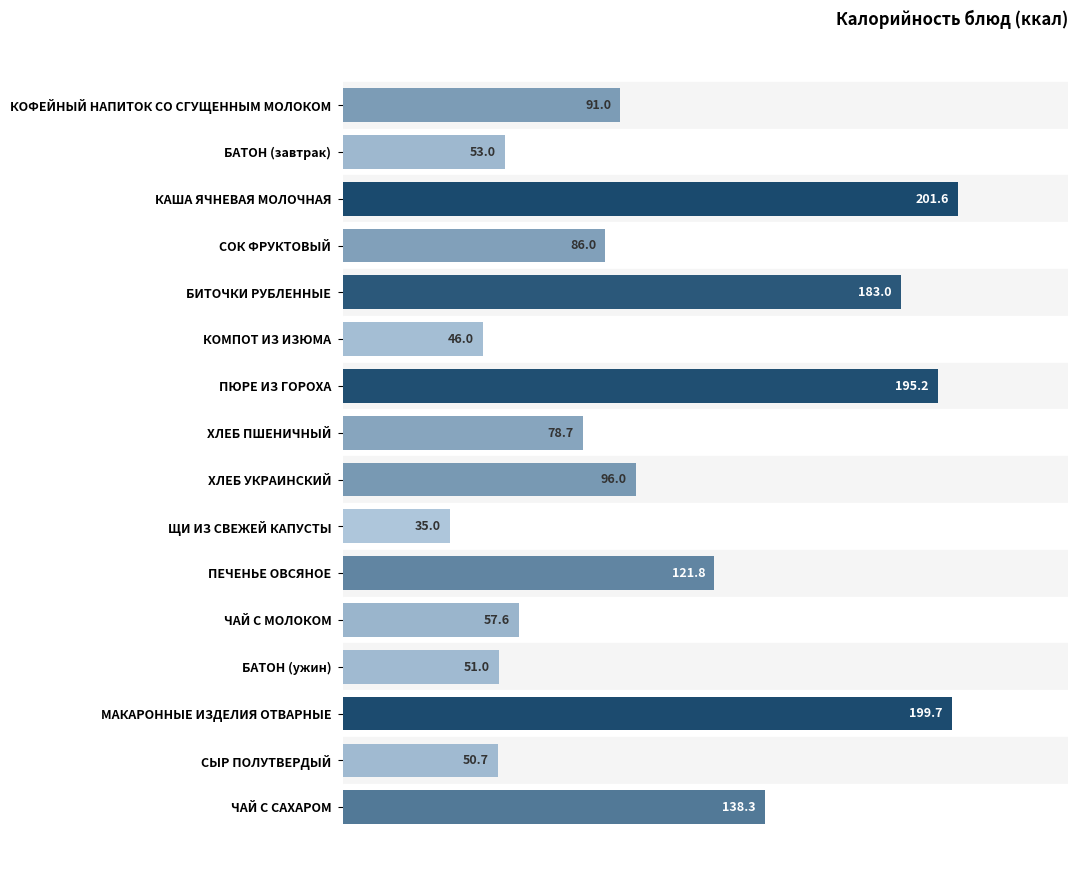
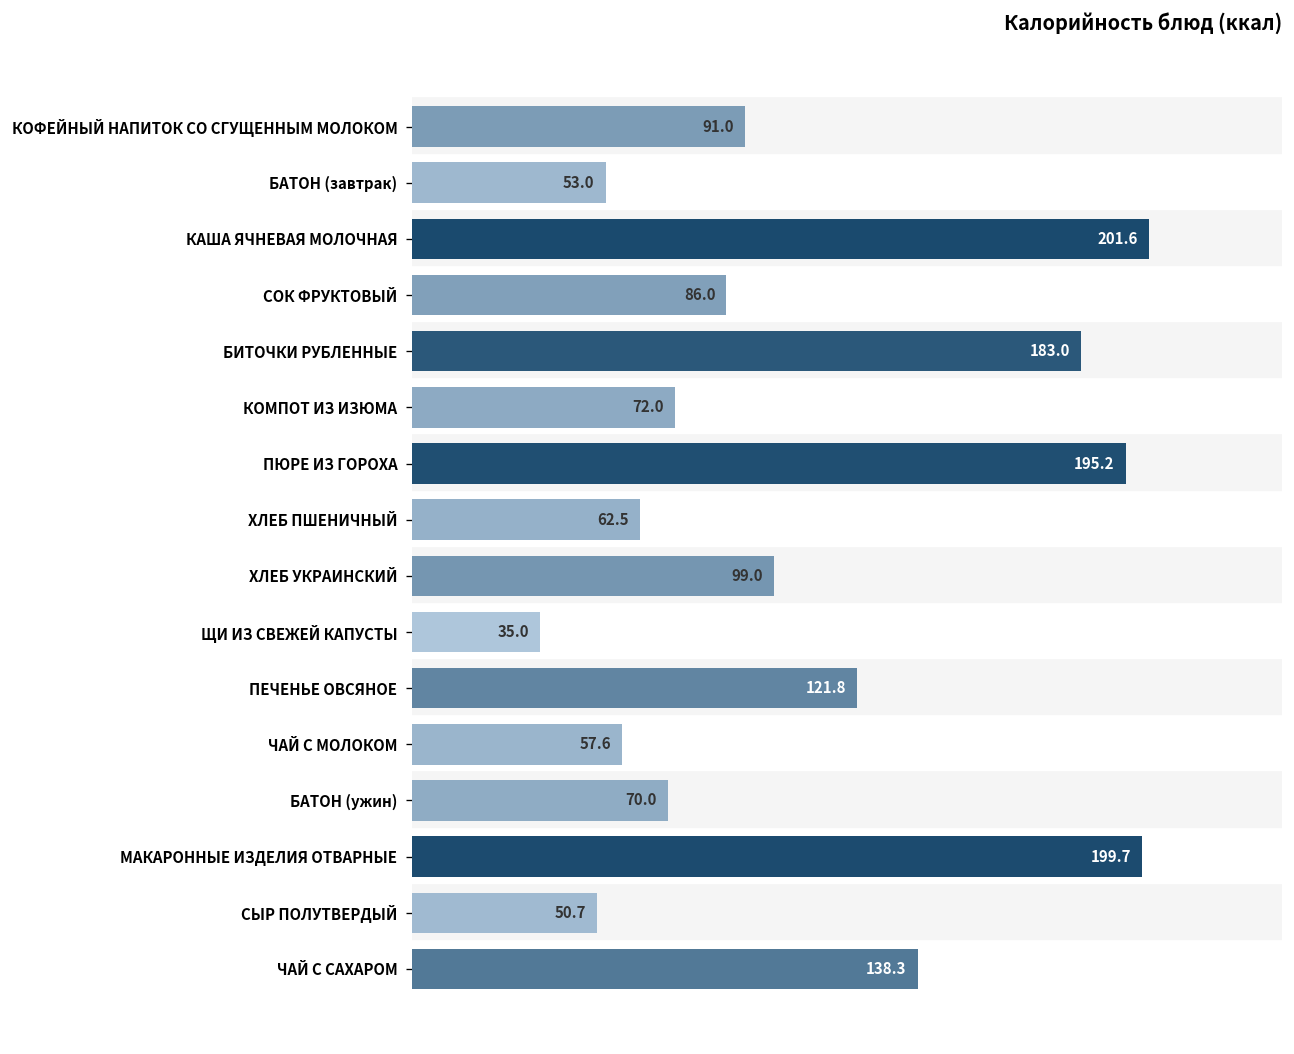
КОМПОТ ИЗ ИЗЮМА: 46.0 -> 72.0
ХЛЕБ ПШЕНИЧНЫЙ: 78.7 -> 62.5
ХЛЕБ УКРАИНСКИЙ: 96.0 -> 99.0
БАТОН (ужин): 51.0 -> 70.0
